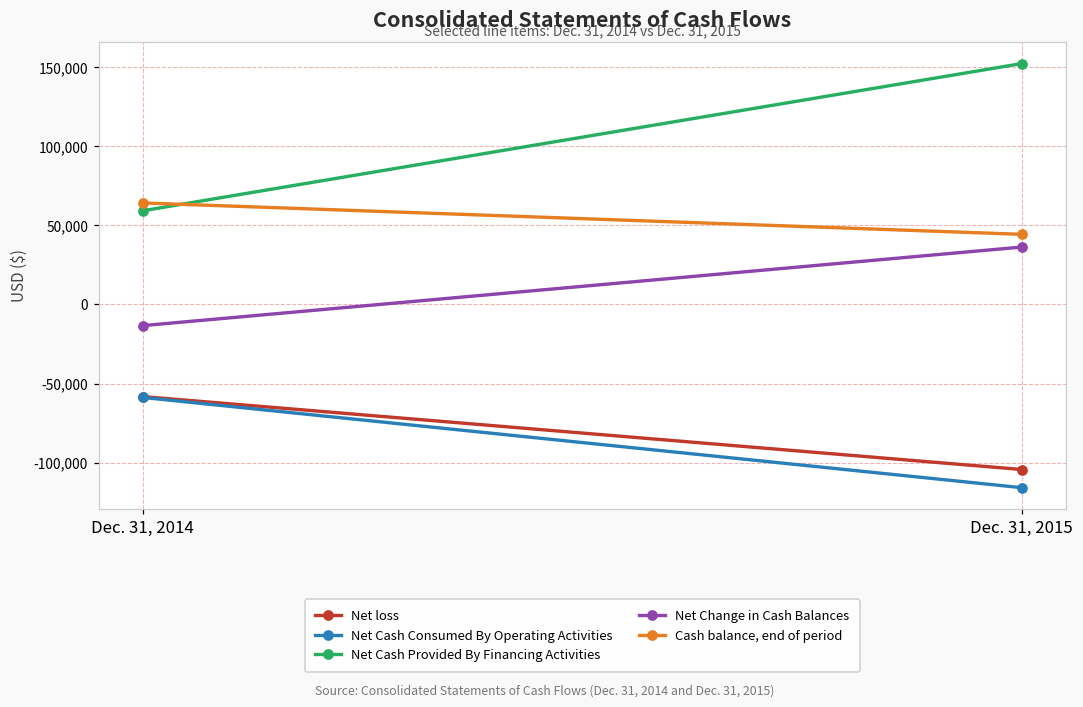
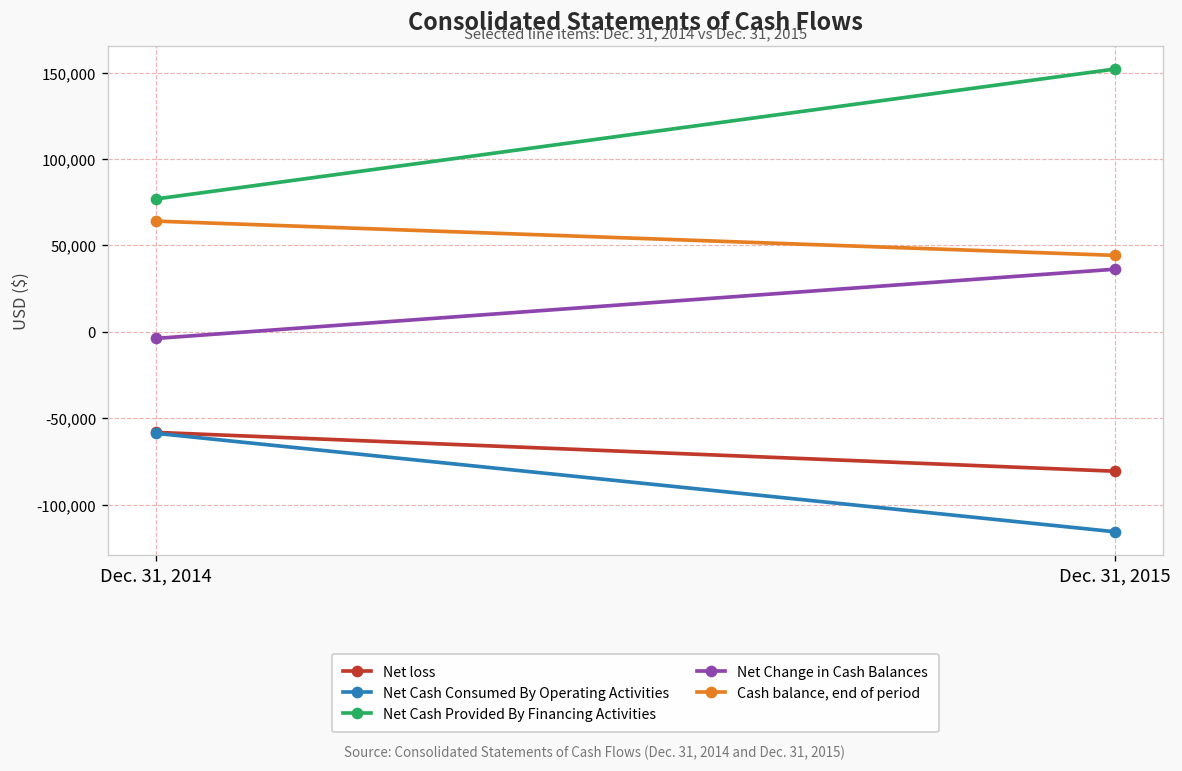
Net Cash Provided By Financing Activities, Dec. 31, 2014: 59,000 -> 77,000
Net Change in Cash Balances, Dec. 31, 2014: -13,000 -> -4,000
Net loss, Dec. 31, 2015: -104,000 -> -81,000
